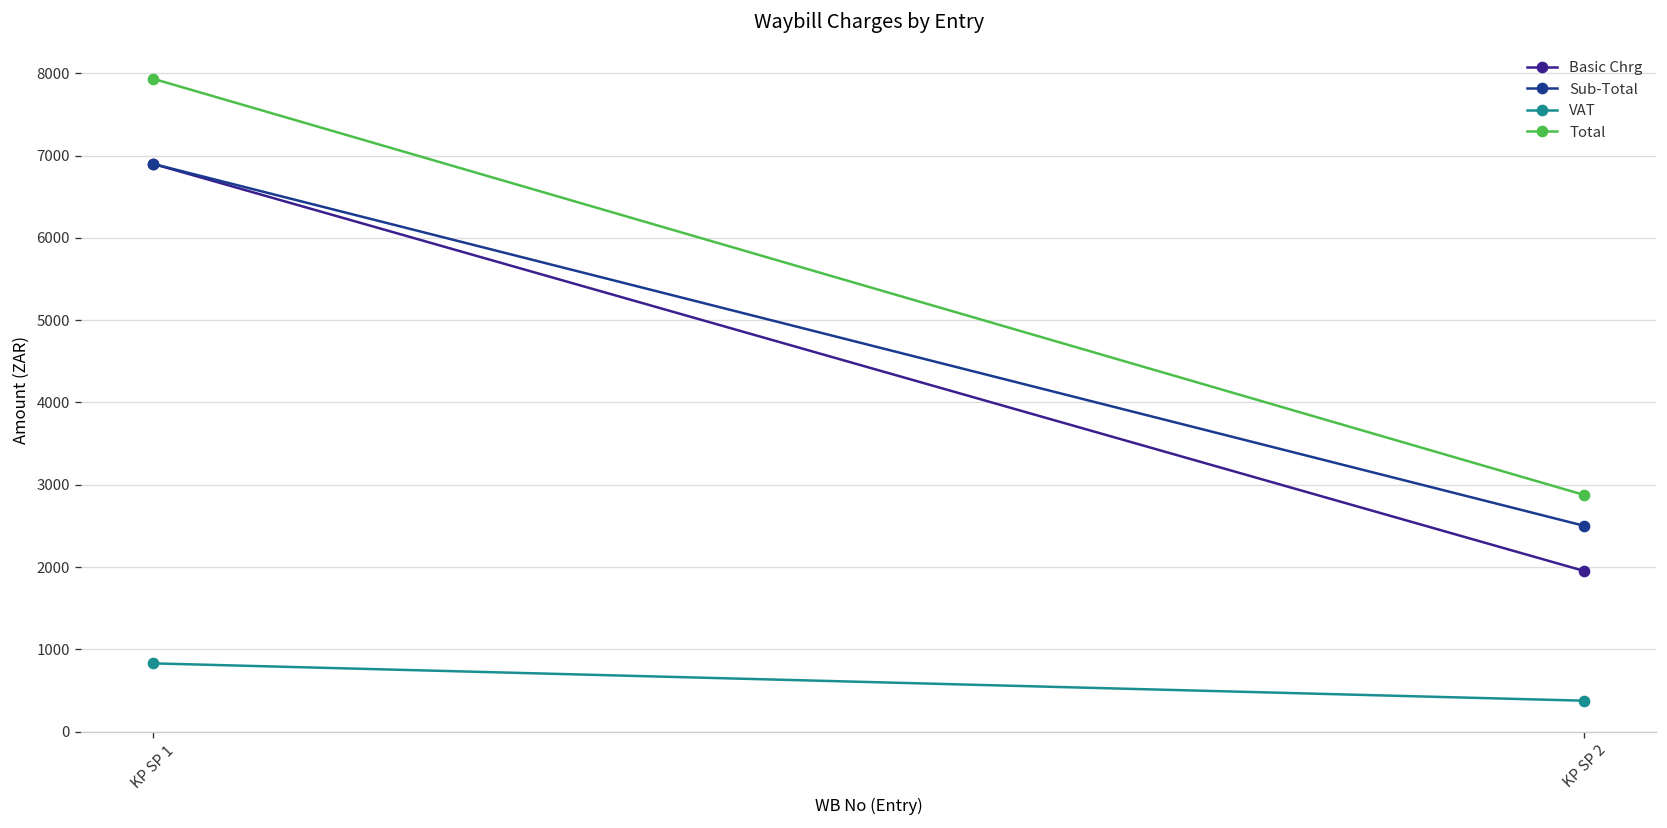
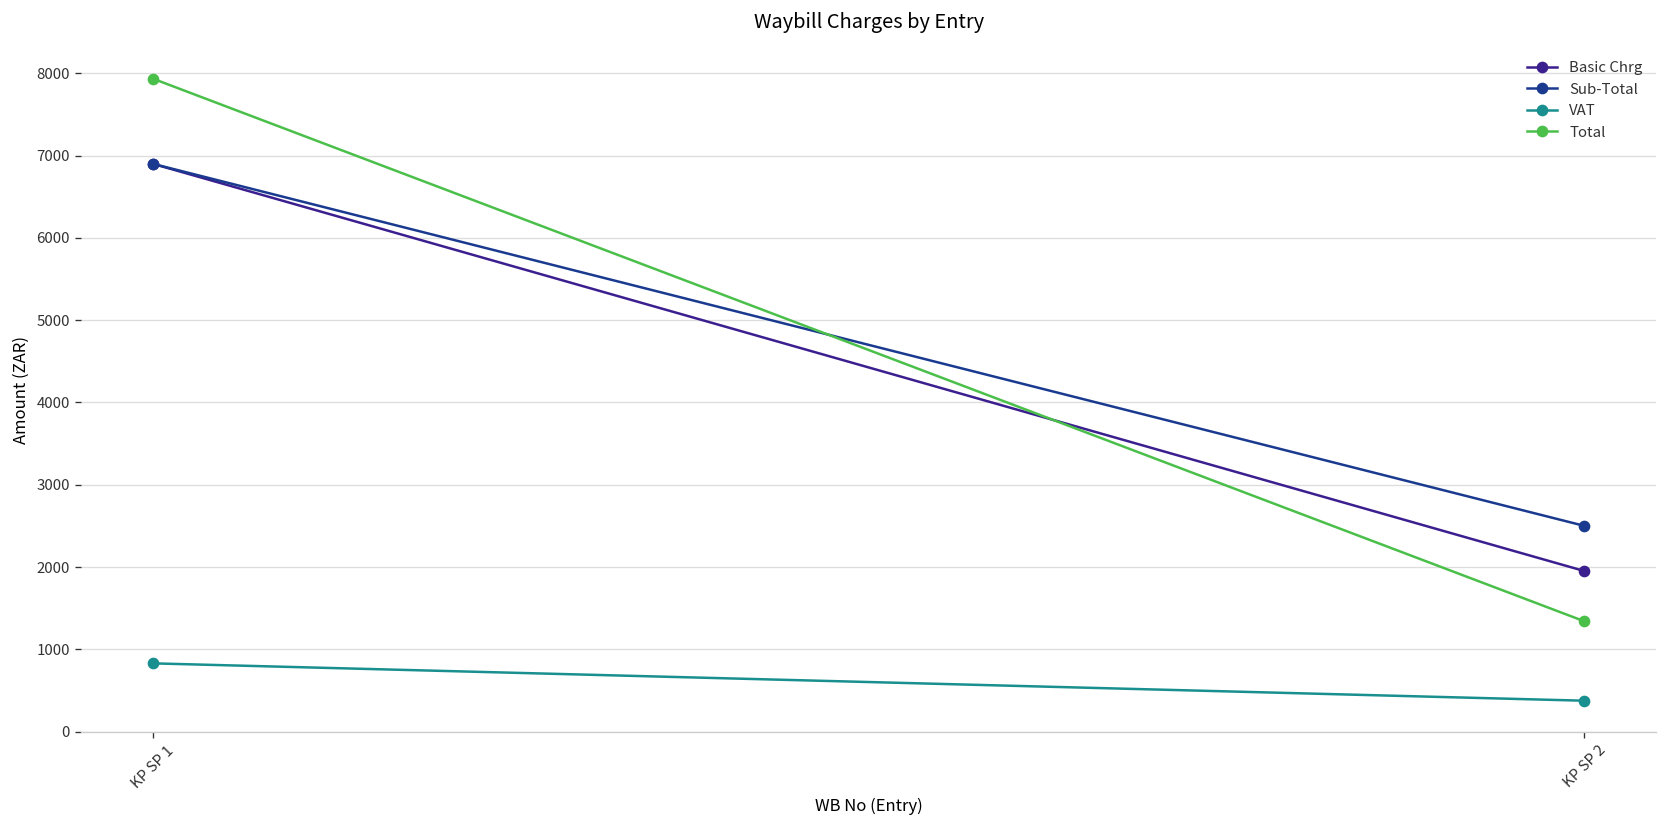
Total, KP SP 2: 2900 -> 1300
